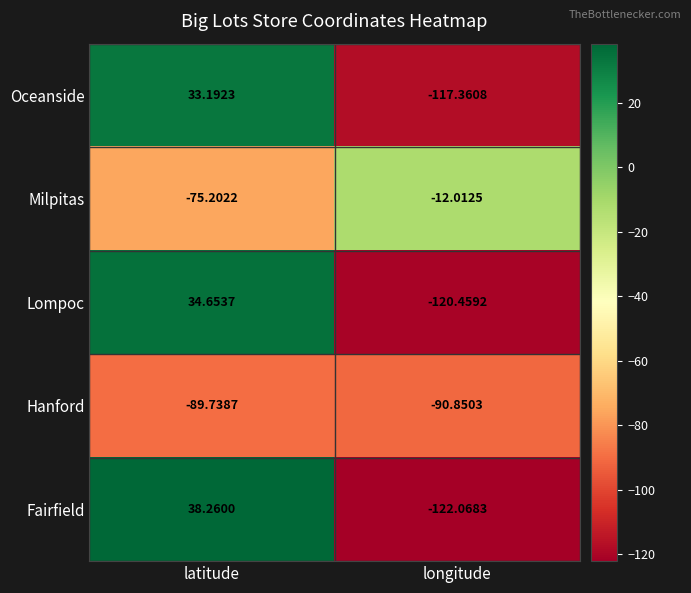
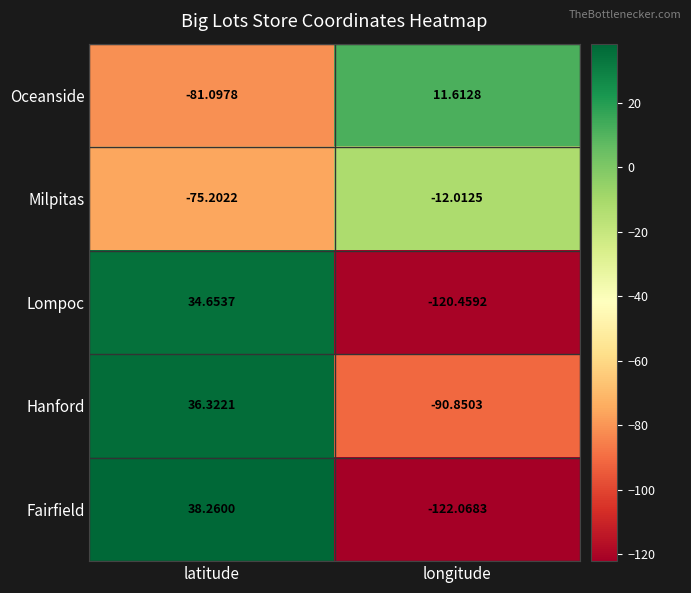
Oceanside, latitude: 33.1923 -> -81.0978
Oceanside, longitude: -117.3608 -> 11.6128
Hanford, latitude: -89.7387 -> 36.3221
